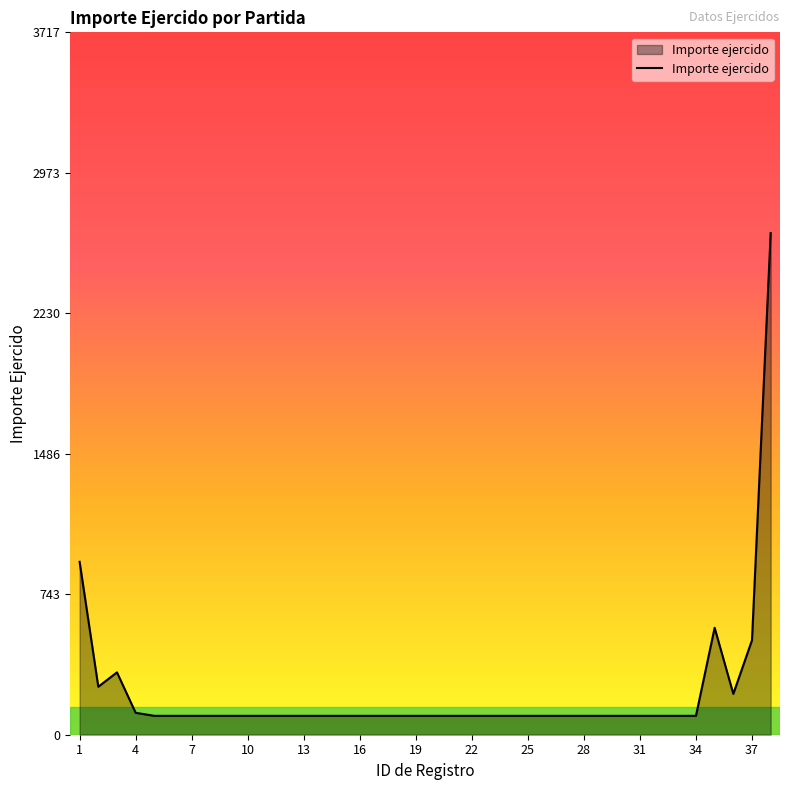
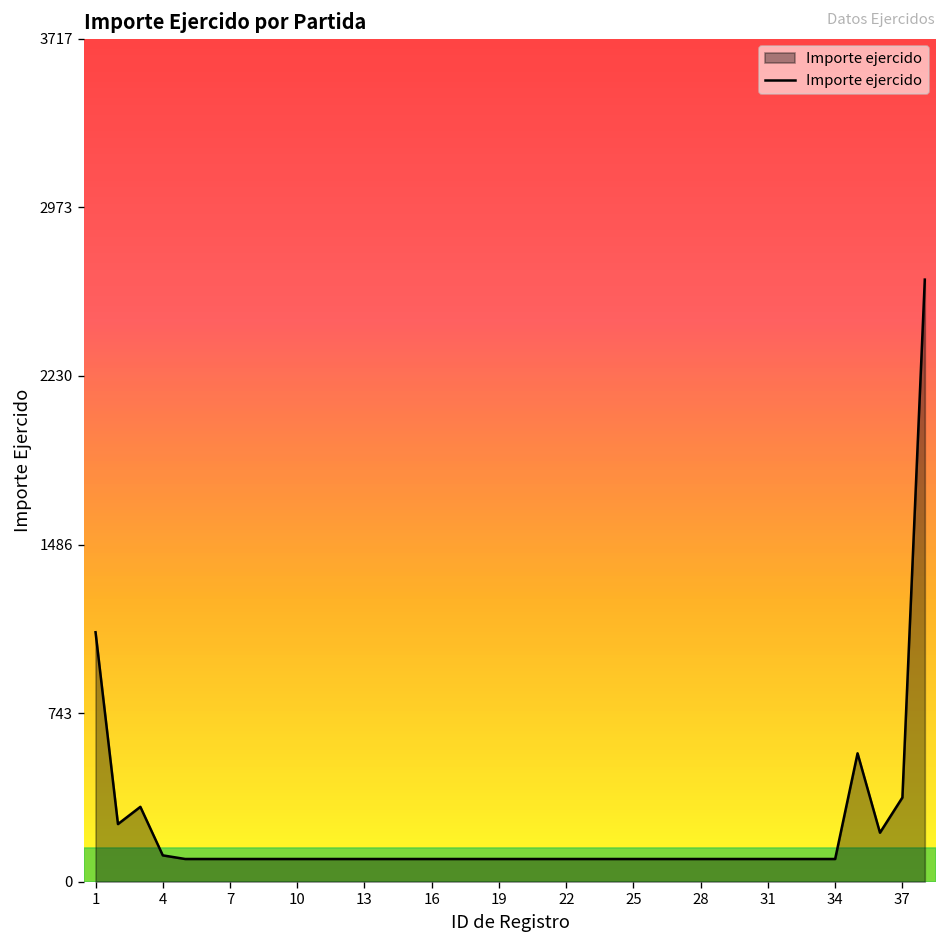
1: 920 -> 1100
37: 500 -> 370
